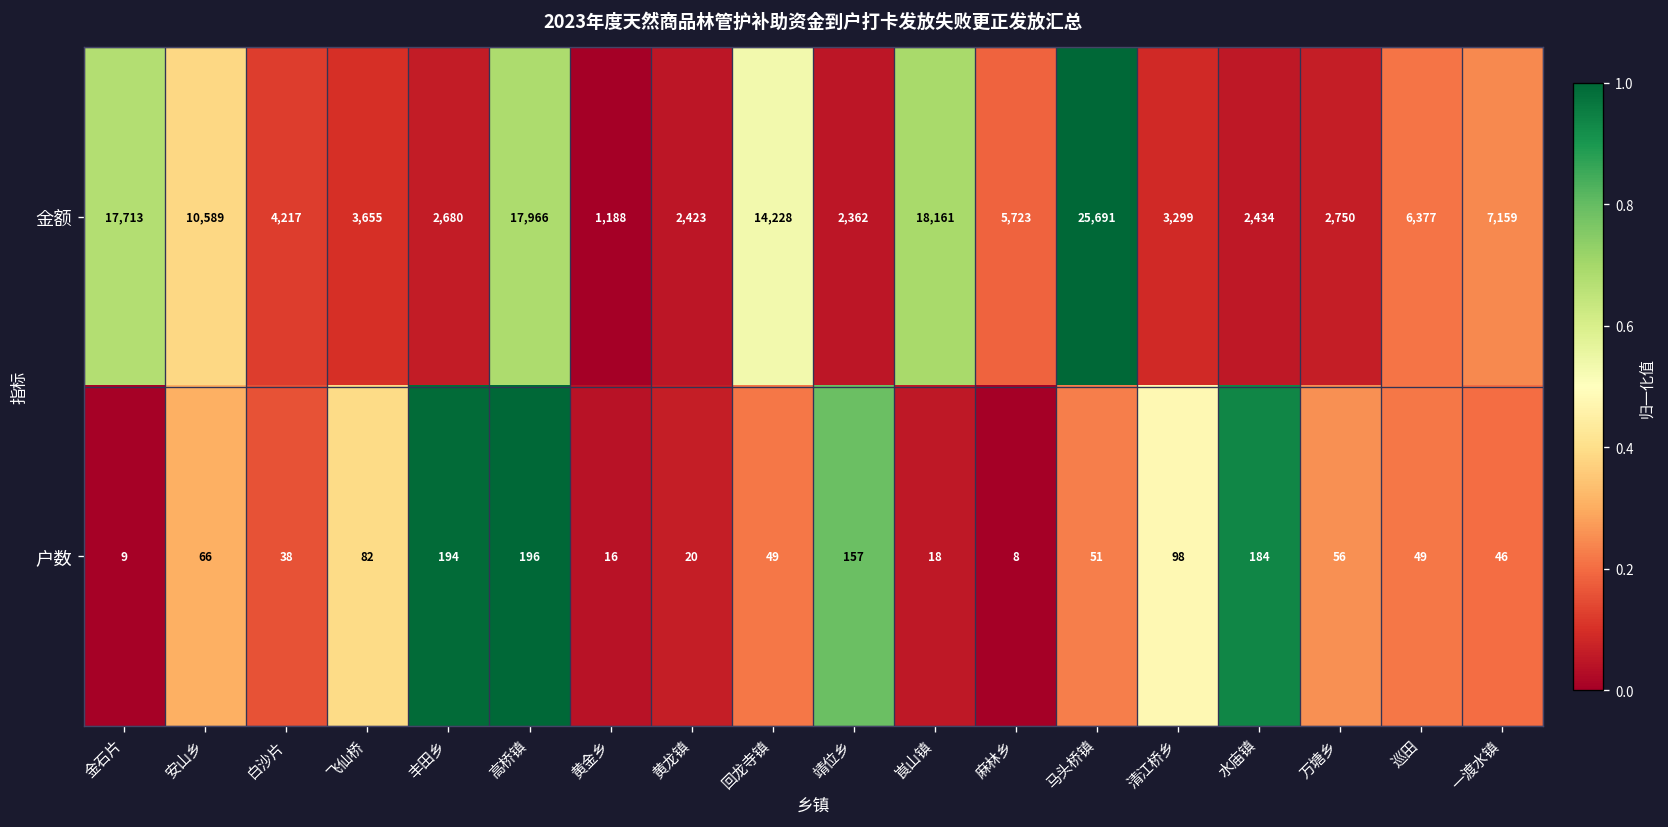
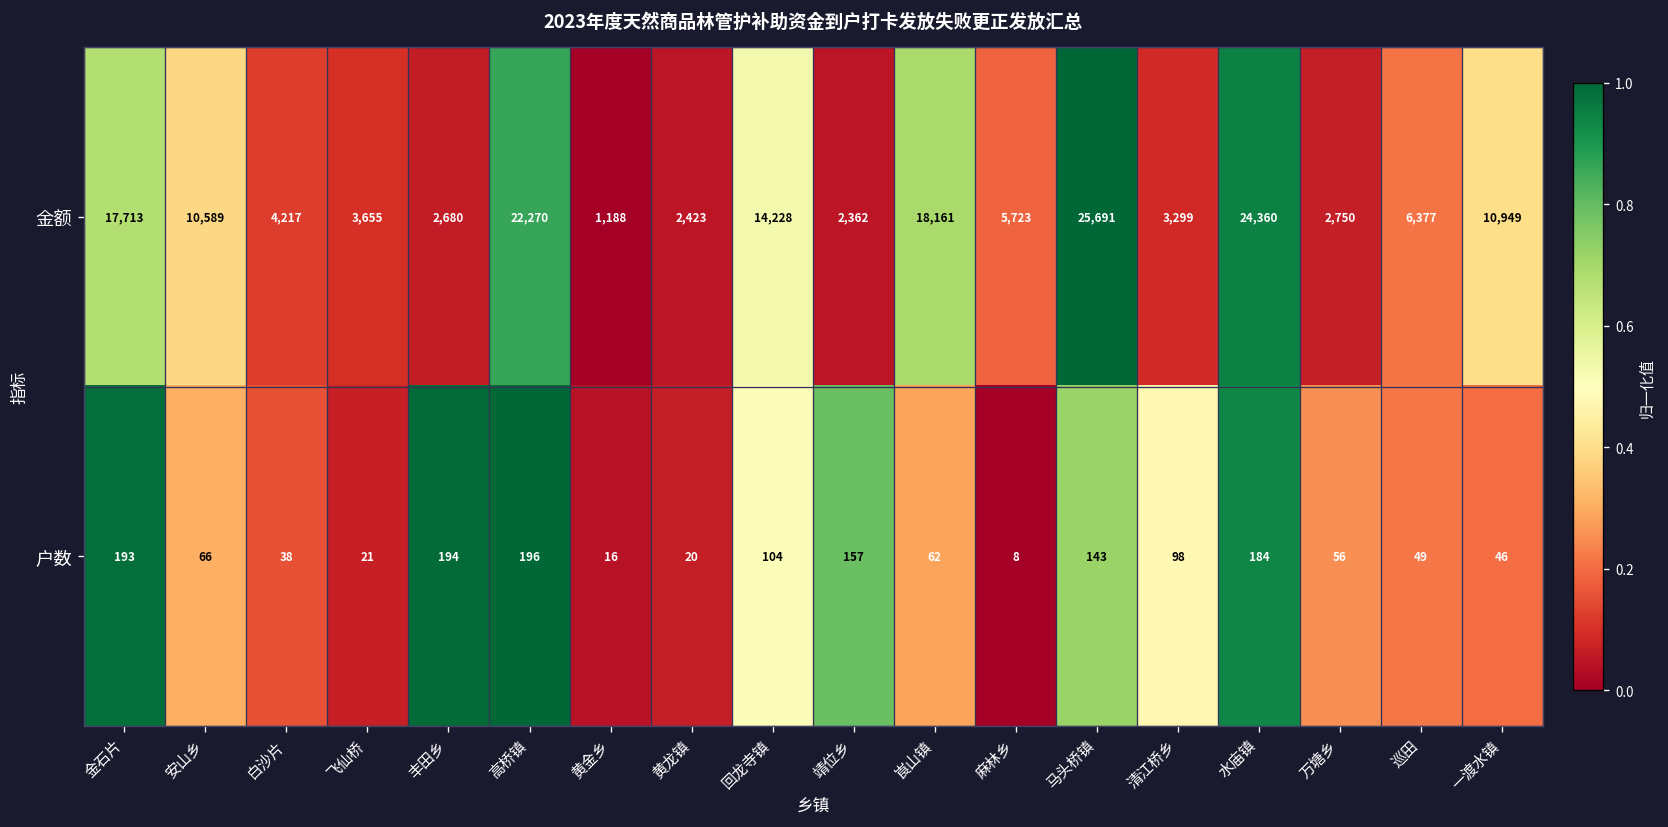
金额, 高桥镇: 17,966 -> 22,270
金额, 水庙镇: 2,434 -> 24,360
金额, 一渡水镇: 7,159 -> 10,949
户数, 金石片: 9 -> 193
户数, 飞仙桥: 82 -> 21
户数, 回龙寺镇: 49 -> 104
户数, 崀山镇: 18 -> 62
户数, 马头桥镇: 51 -> 143
